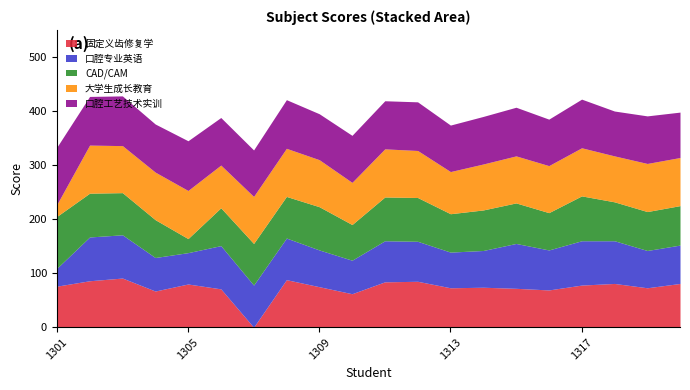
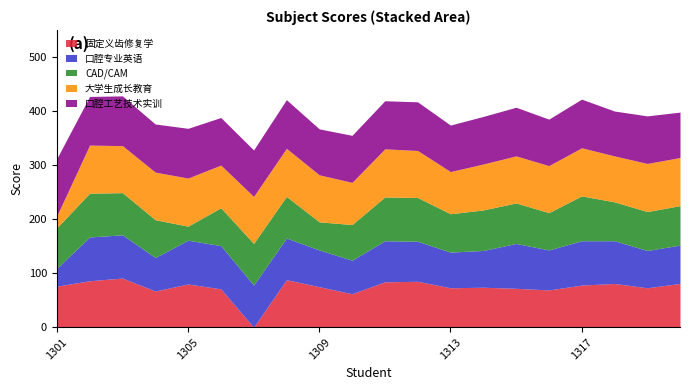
CAD/CAM, 1301: 100 -> 80
口腔专业英语, 1305: 60 -> 80
CAD/CAM, 1309: 80 -> 50
